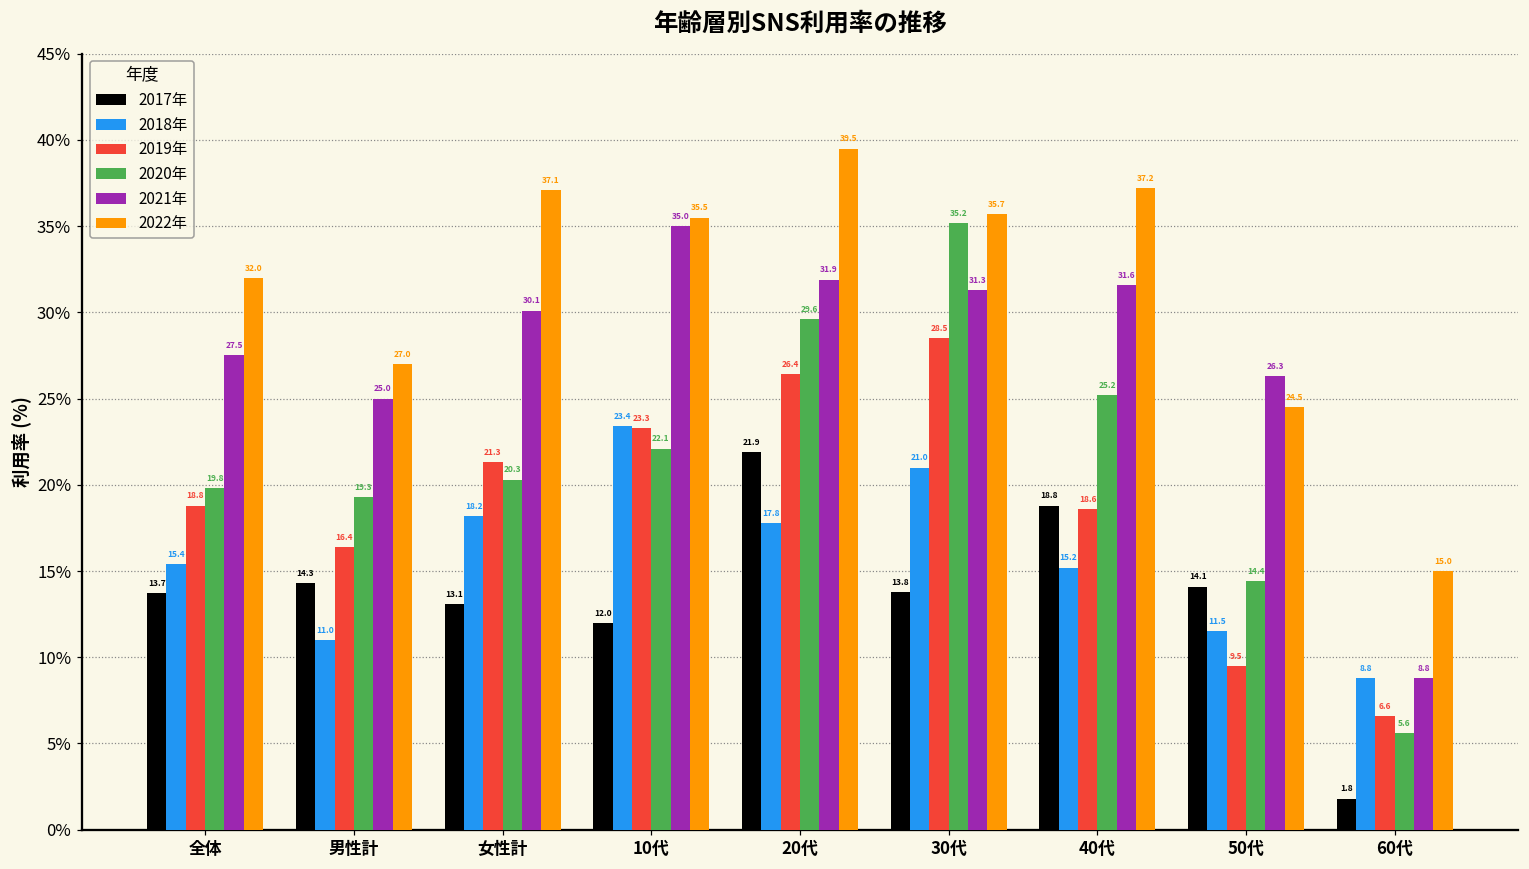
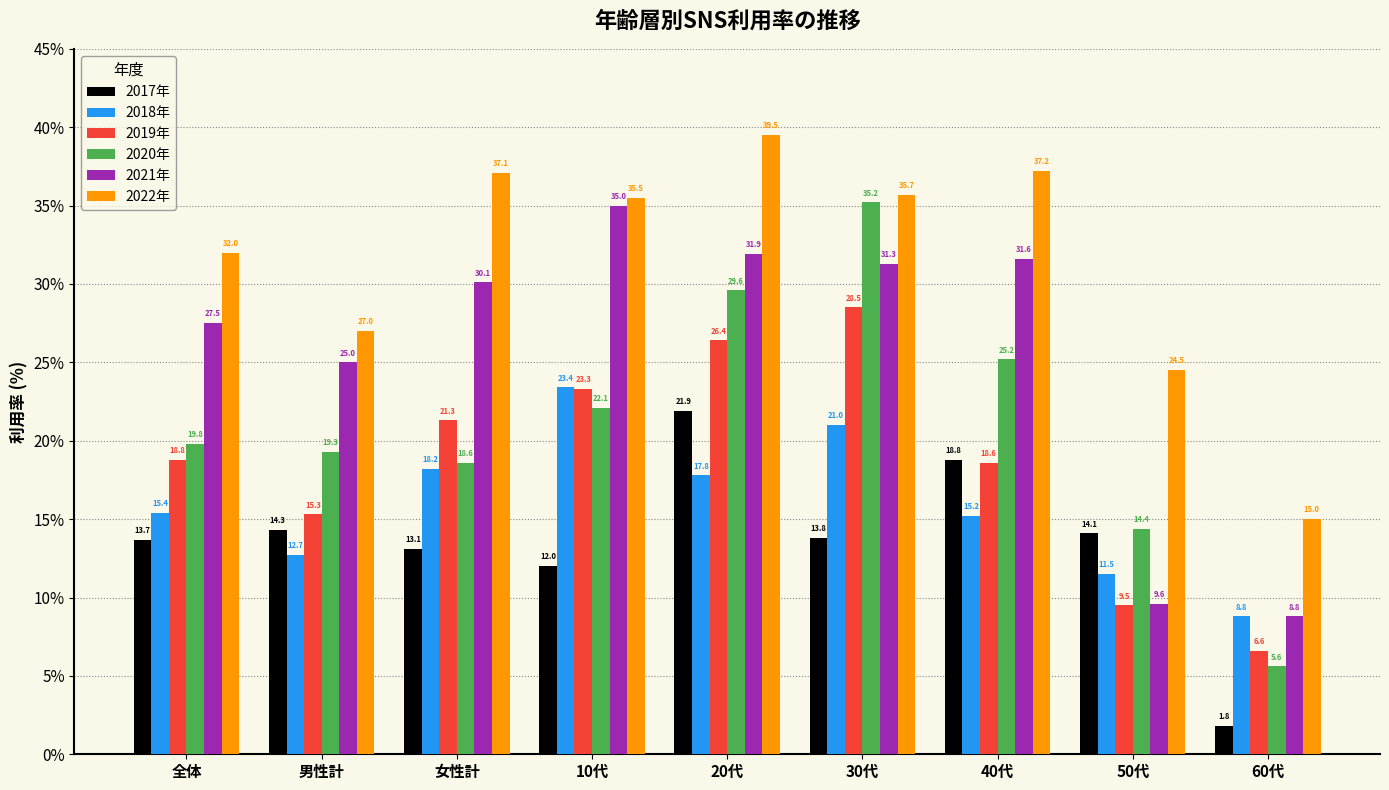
2018年, 男性計: 11.0 -> 12.7
2019年, 男性計: 16.4 -> 15.3
2020年, 女性計: 20.3 -> 18.6
2021年, 50代: 26.3 -> 9.6
